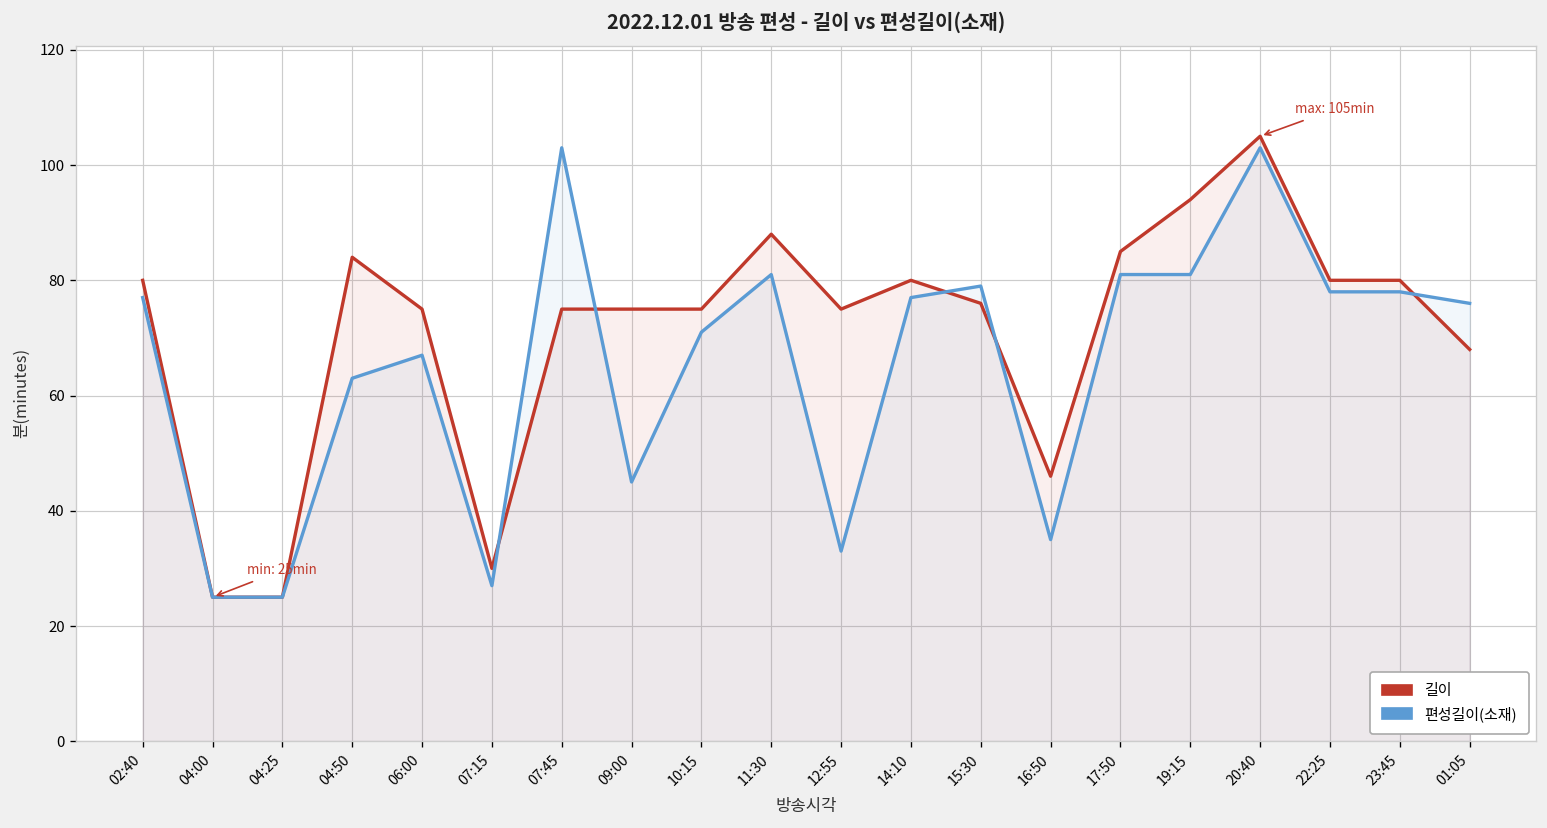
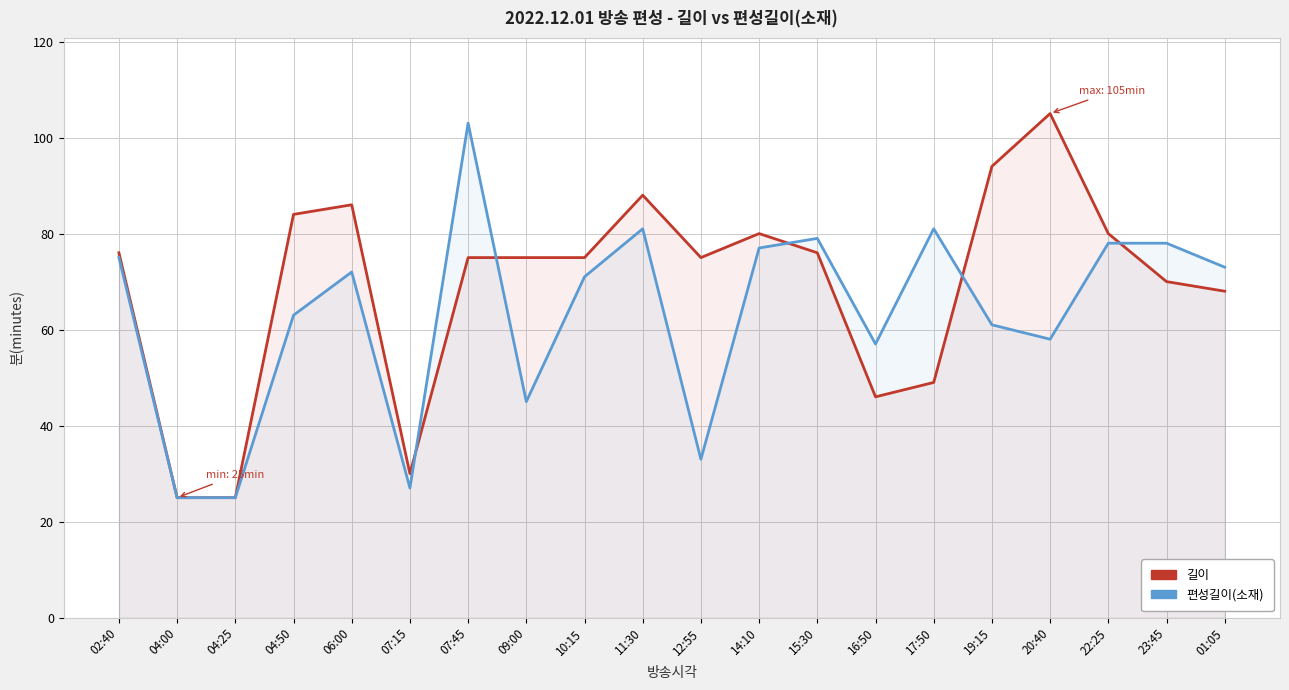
길이, 02:40: 80 -> 76
편성길이(소재), 02:40: 77 -> 75
길이, 06:00: 75 -> 86
편성길이(소재), 06:00: 67 -> 72
편성길이(소재), 16:50: 35 -> 57
길이, 17:50: 85 -> 49
편성길이(소재), 19:15: 81 -> 61
편성길이(소재), 20:40: 103 -> 58
길이, 23:45: 80 -> 70
편성길이(소재), 01:05: 76 -> 73
